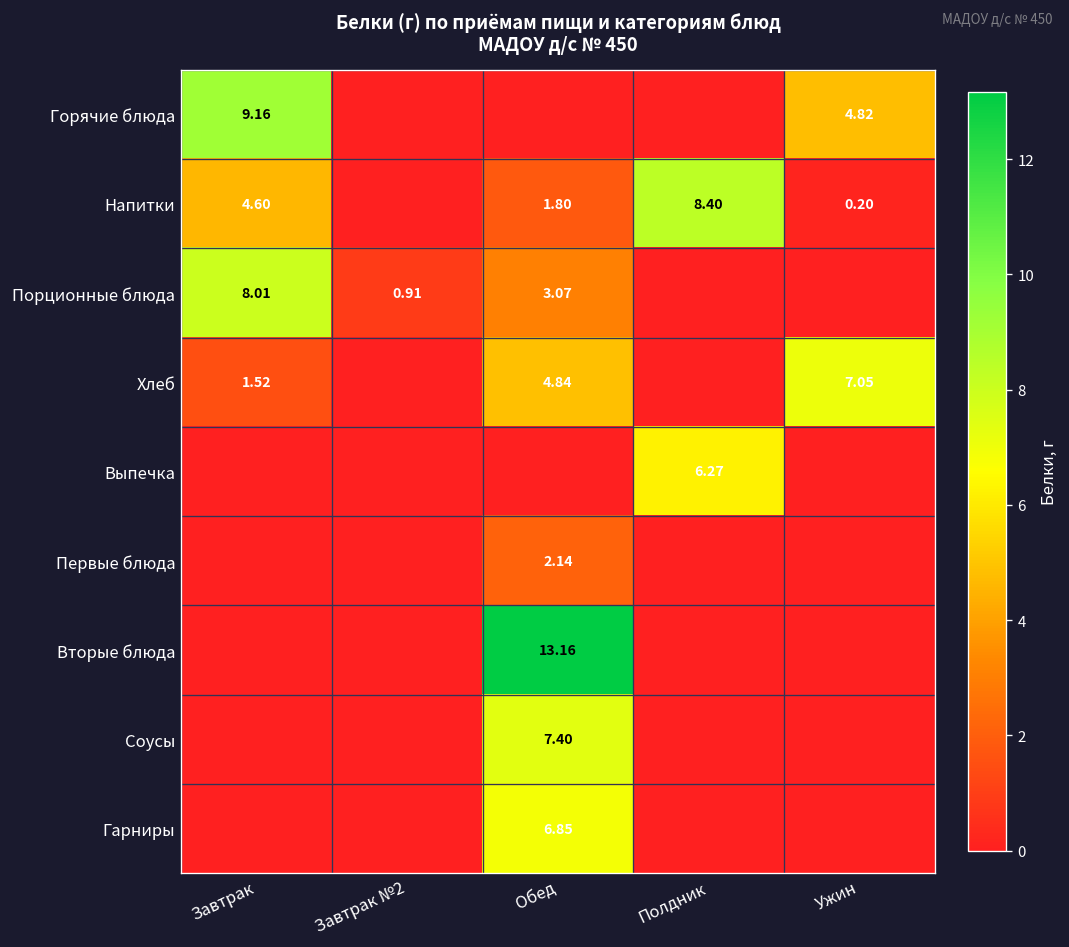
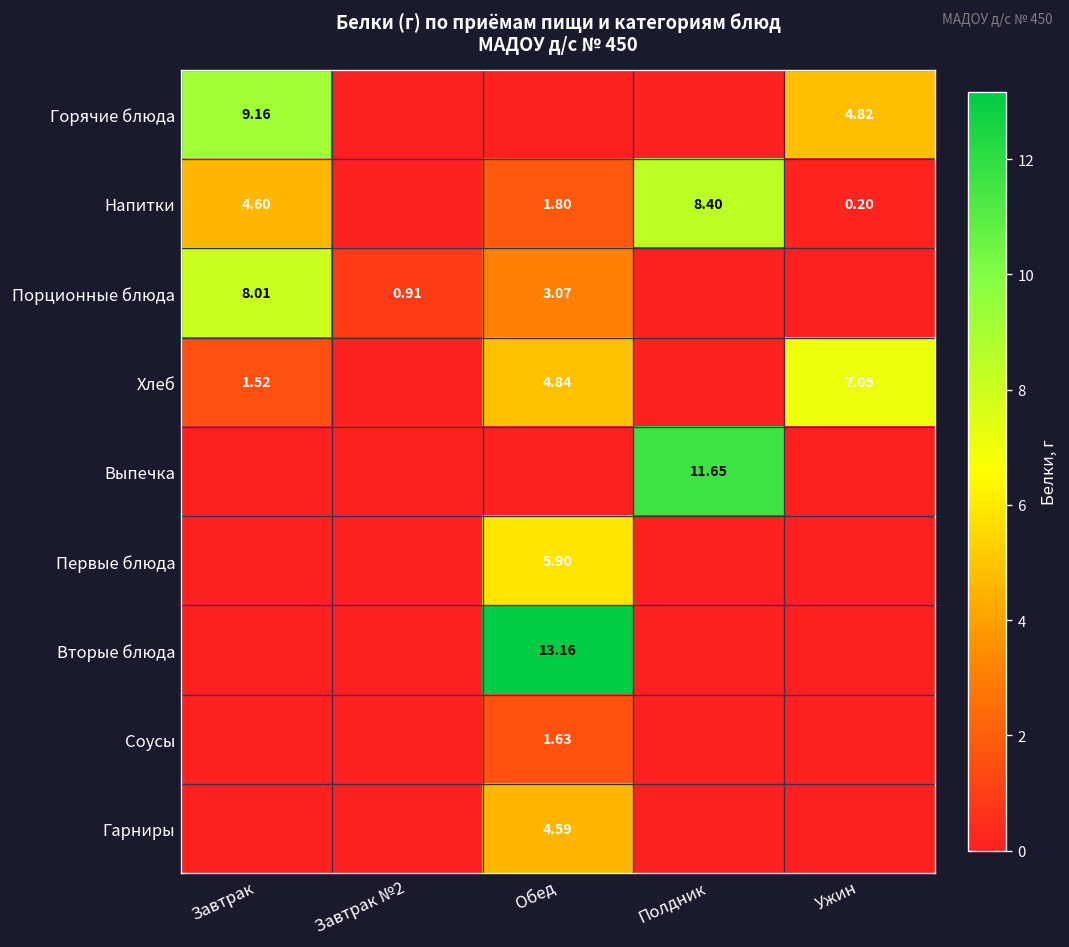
Выпечка, Полдник: 6.27 -> 11.65
Первые блюда, Обед: 2.14 -> 5.90
Соусы, Обед: 7.40 -> 1.63
Гарниры, Обед: 6.85 -> 4.59
